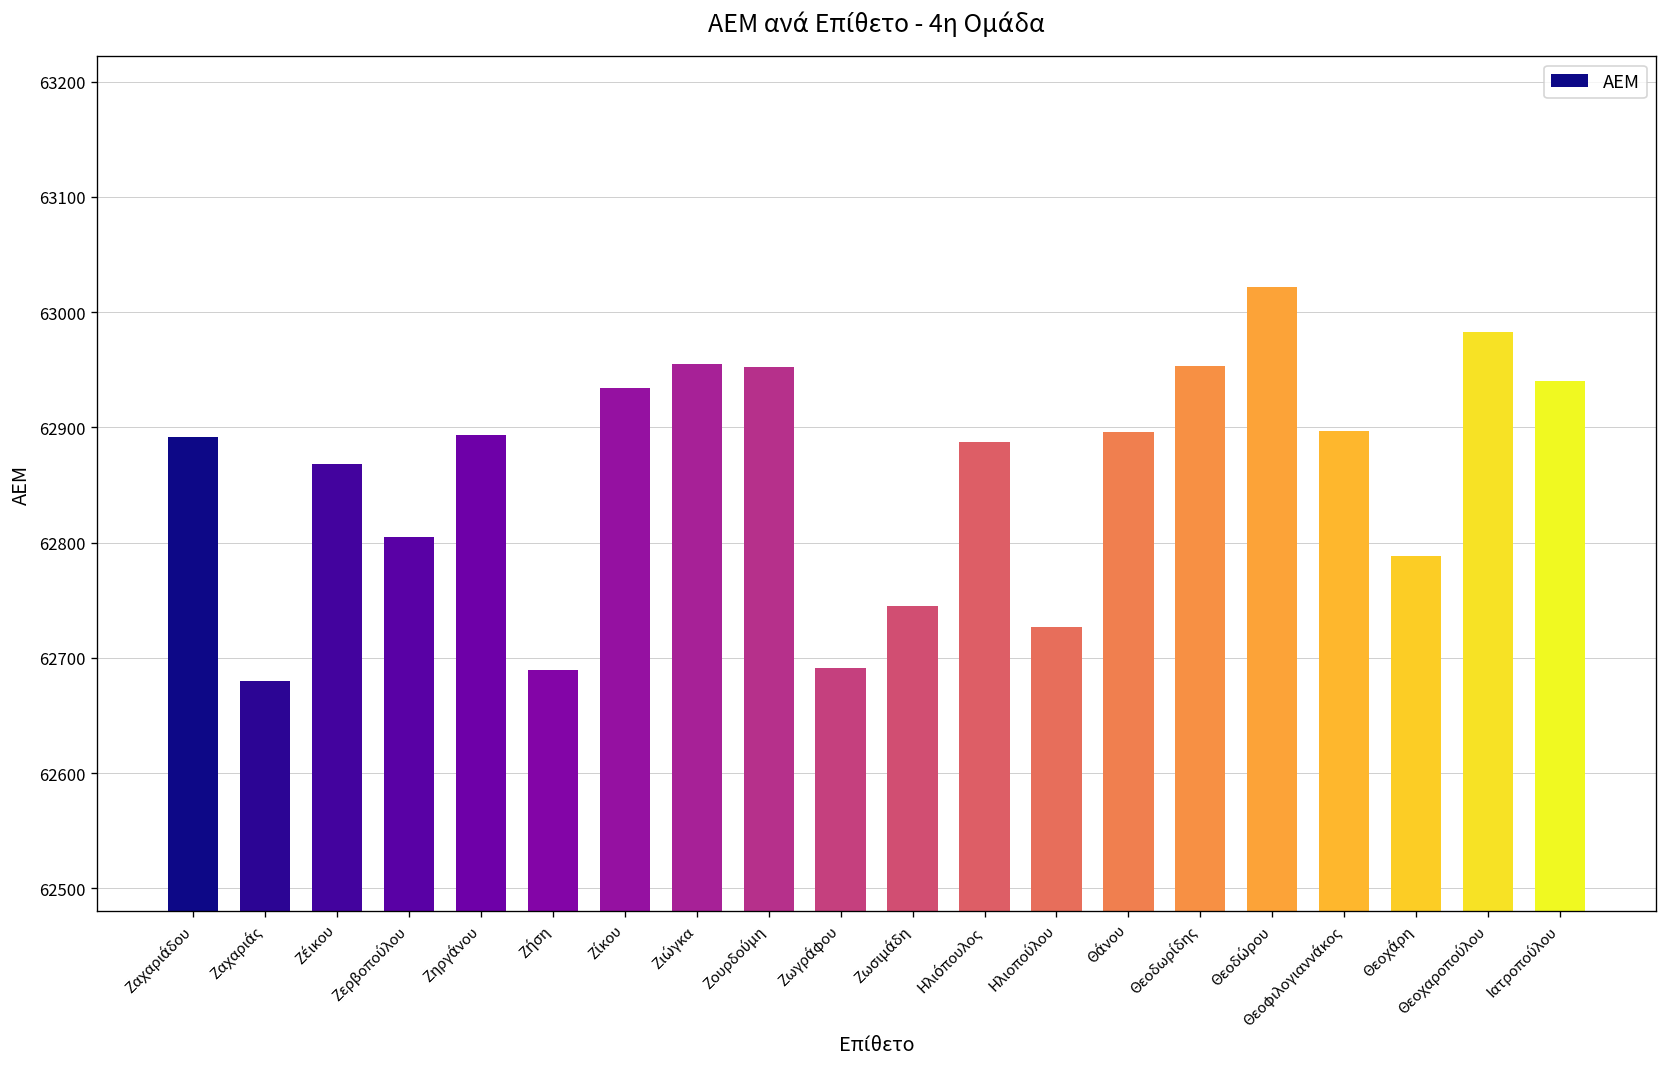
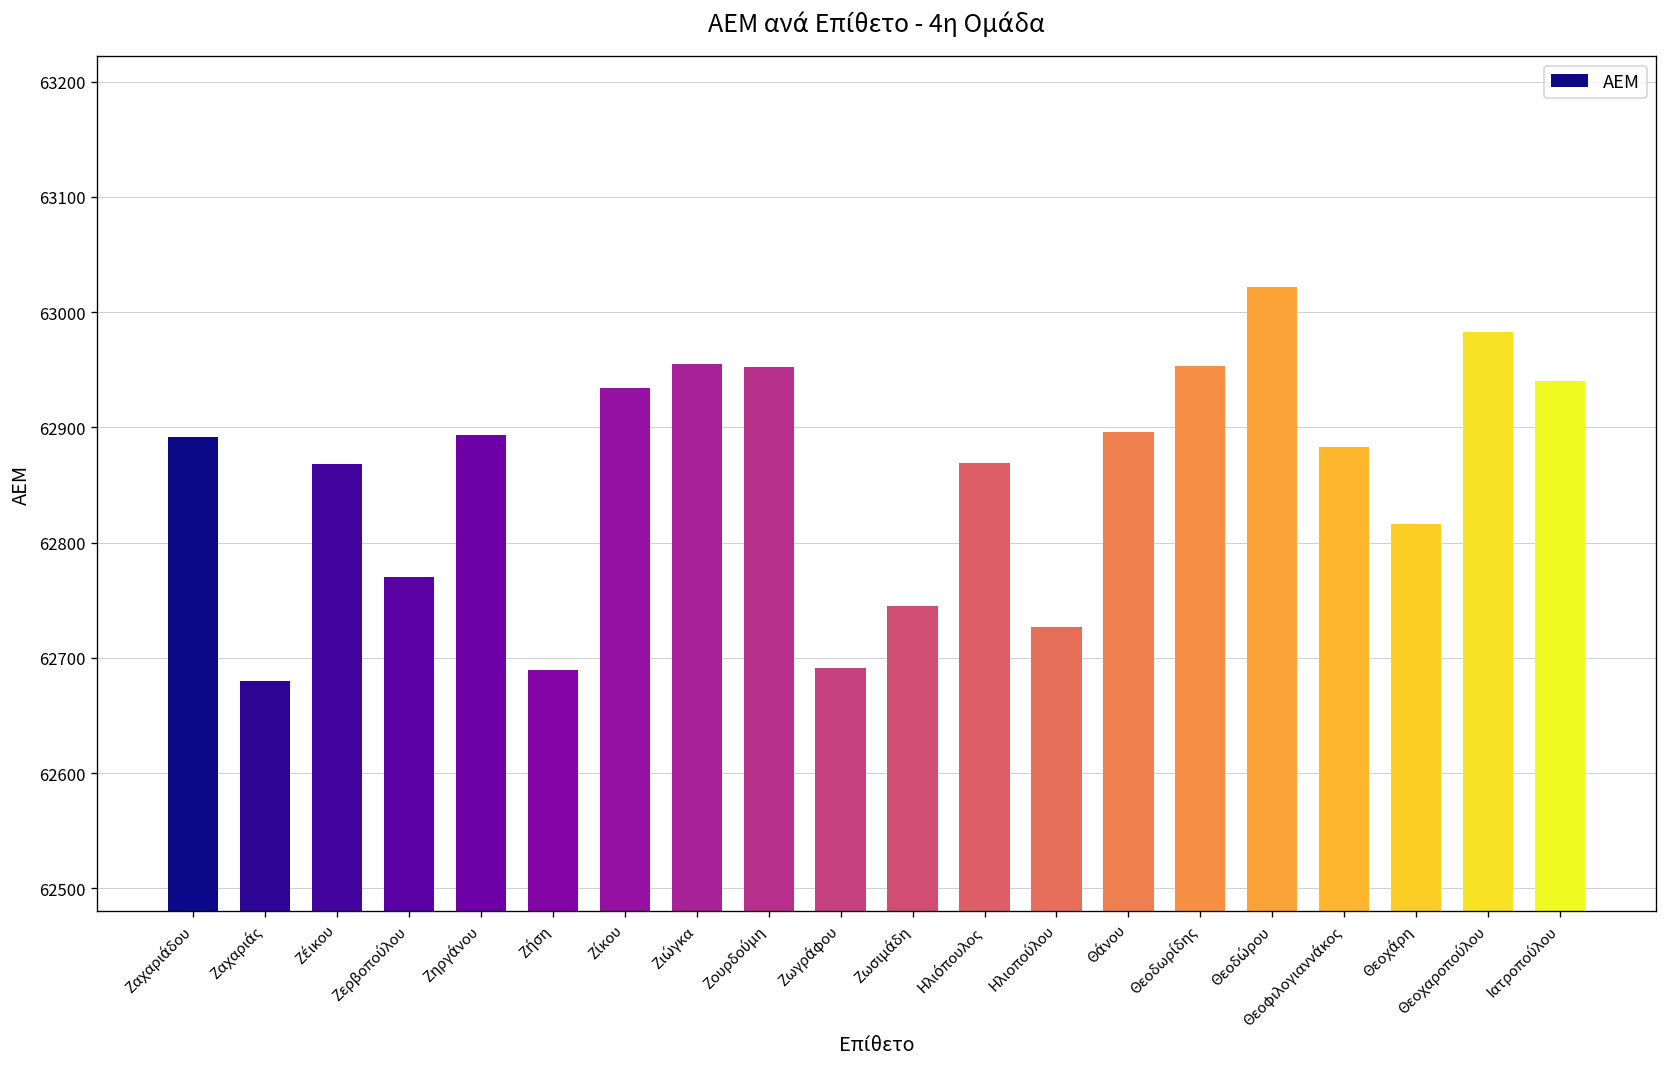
Ζερβοπούλου: 62810 -> 62770
Ηλιόπουλος: 62890 -> 62870
Θεοφιλογιαννάκος: 62900 -> 62880
Θεοχάρη: 62790 -> 62820
